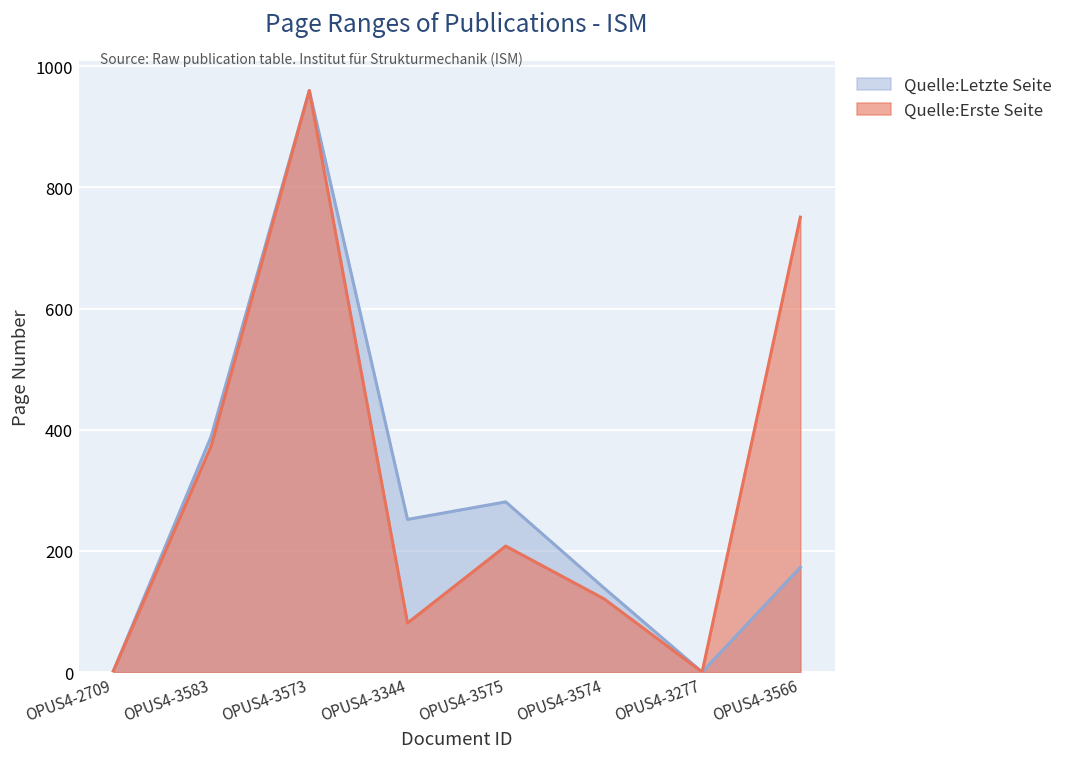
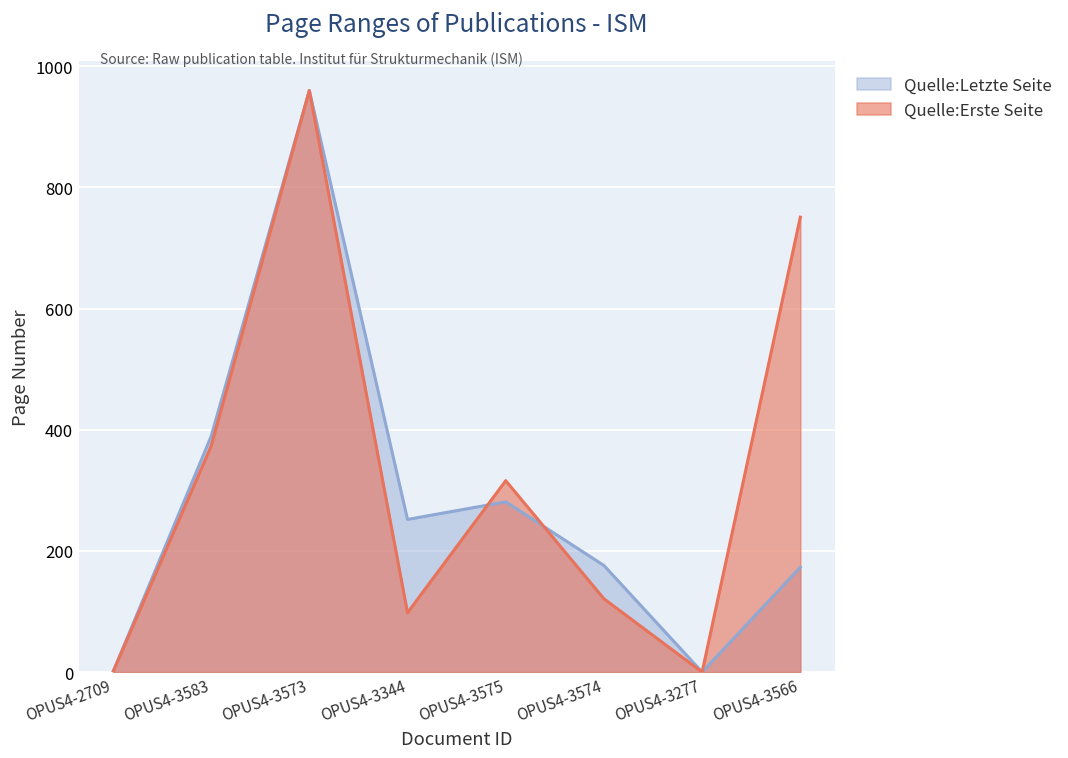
Quelle:Erste Seite, OPUS4-3344: 80 -> 100
Quelle:Erste Seite, OPUS4-3575: 210 -> 320
Quelle:Letzte Seite, OPUS4-3574: 140 -> 180
